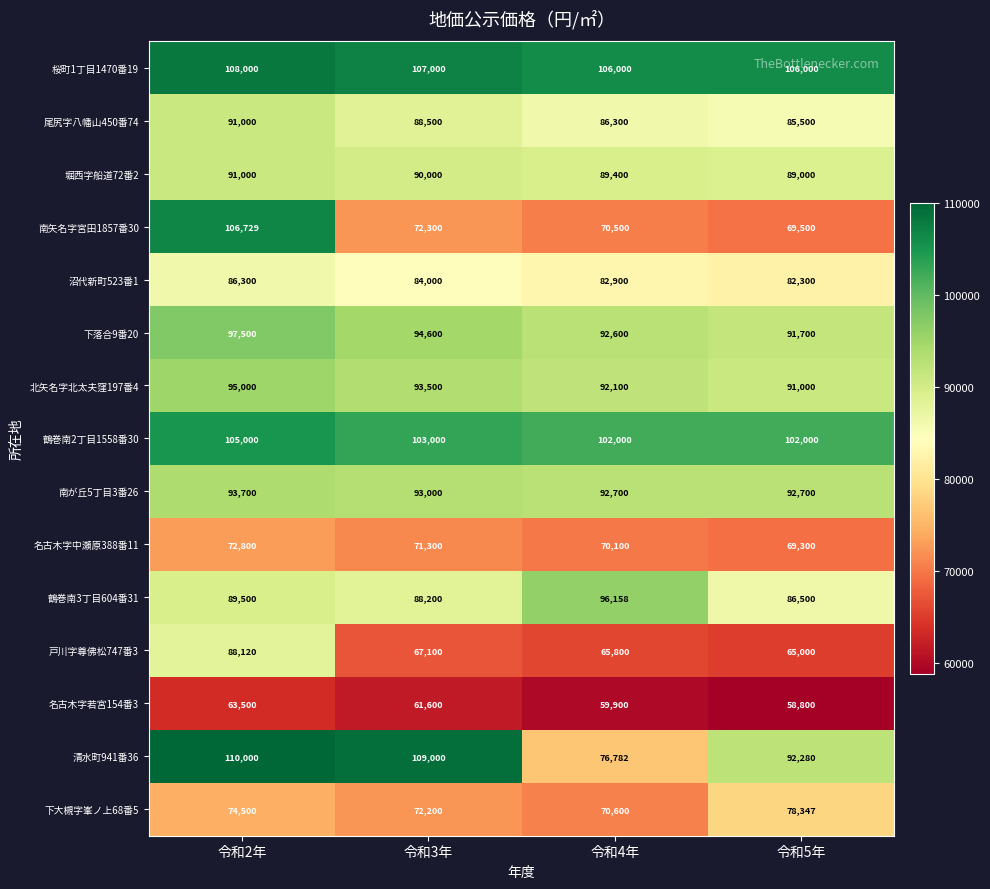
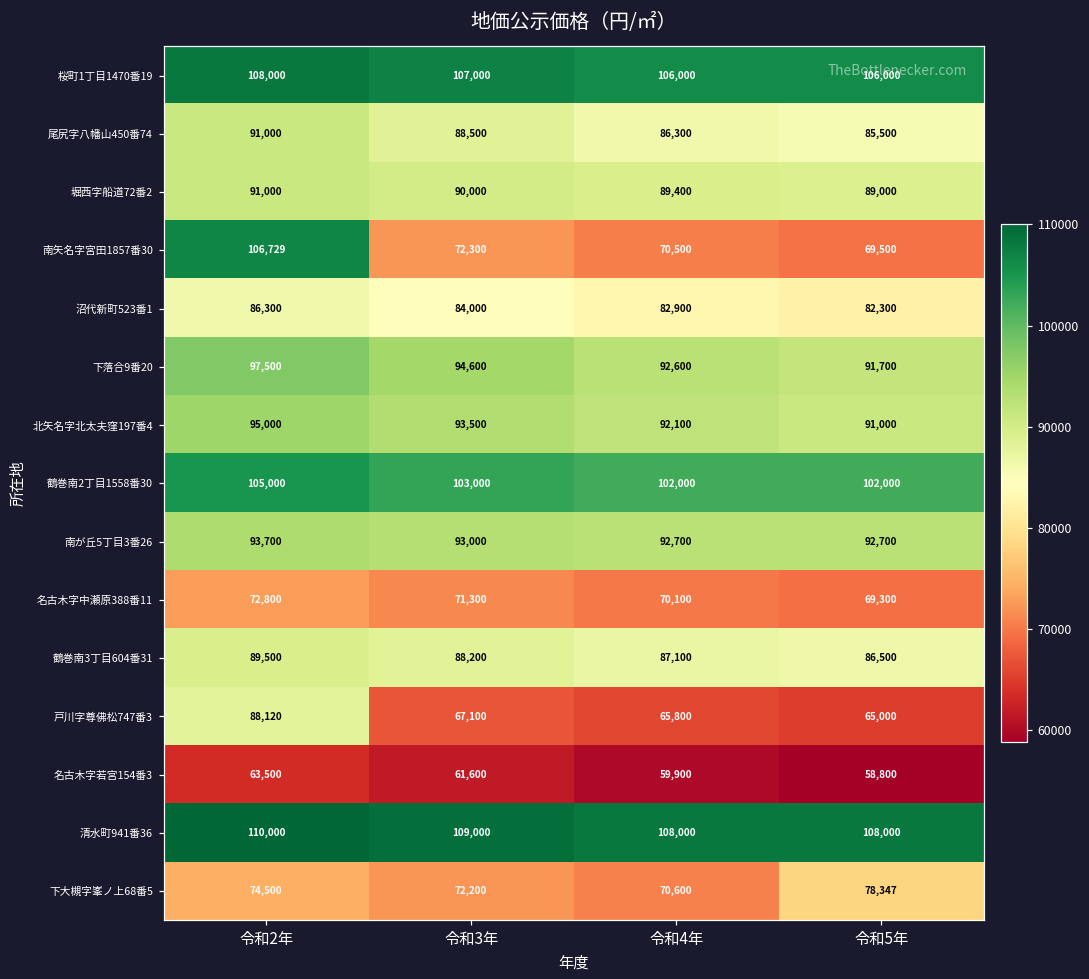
鶴巻南3丁目604番31, 令和4年: 96,158 -> 87,100
清水町941番36, 令和4年: 76,782 -> 108,000
清水町941番36, 令和5年: 92,280 -> 108,000
